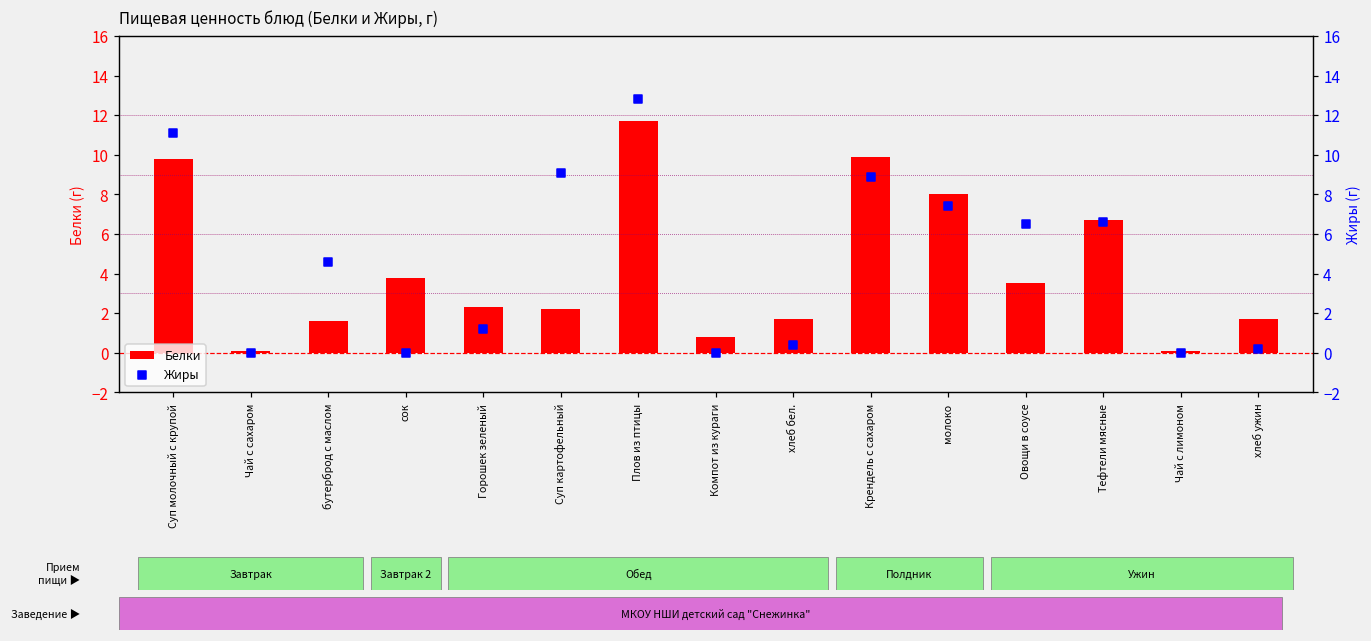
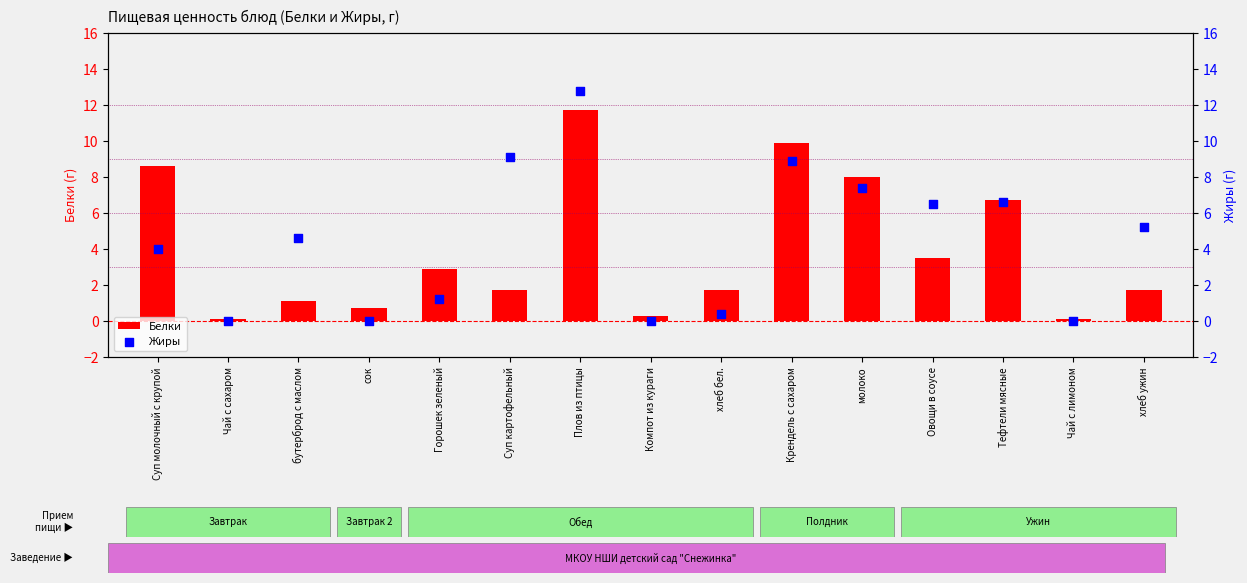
Белки, Суп молочный с крупой: 9.8 -> 8.6
Белки, бутерброд с маслом: 1.6 -> 1.1
Белки, сок: 3.8 -> 0.7
Белки, Горошек зеленый: 2.3 -> 2.9
Белки, Суп картофельный: 2.2 -> 1.7
Белки, Компот из кураги: 0.8 -> 0.3
Жиры, Суп молочный с крупой: 11.1 -> 4.0
Жиры, хлеб ужин: 0.2 -> 5.2
